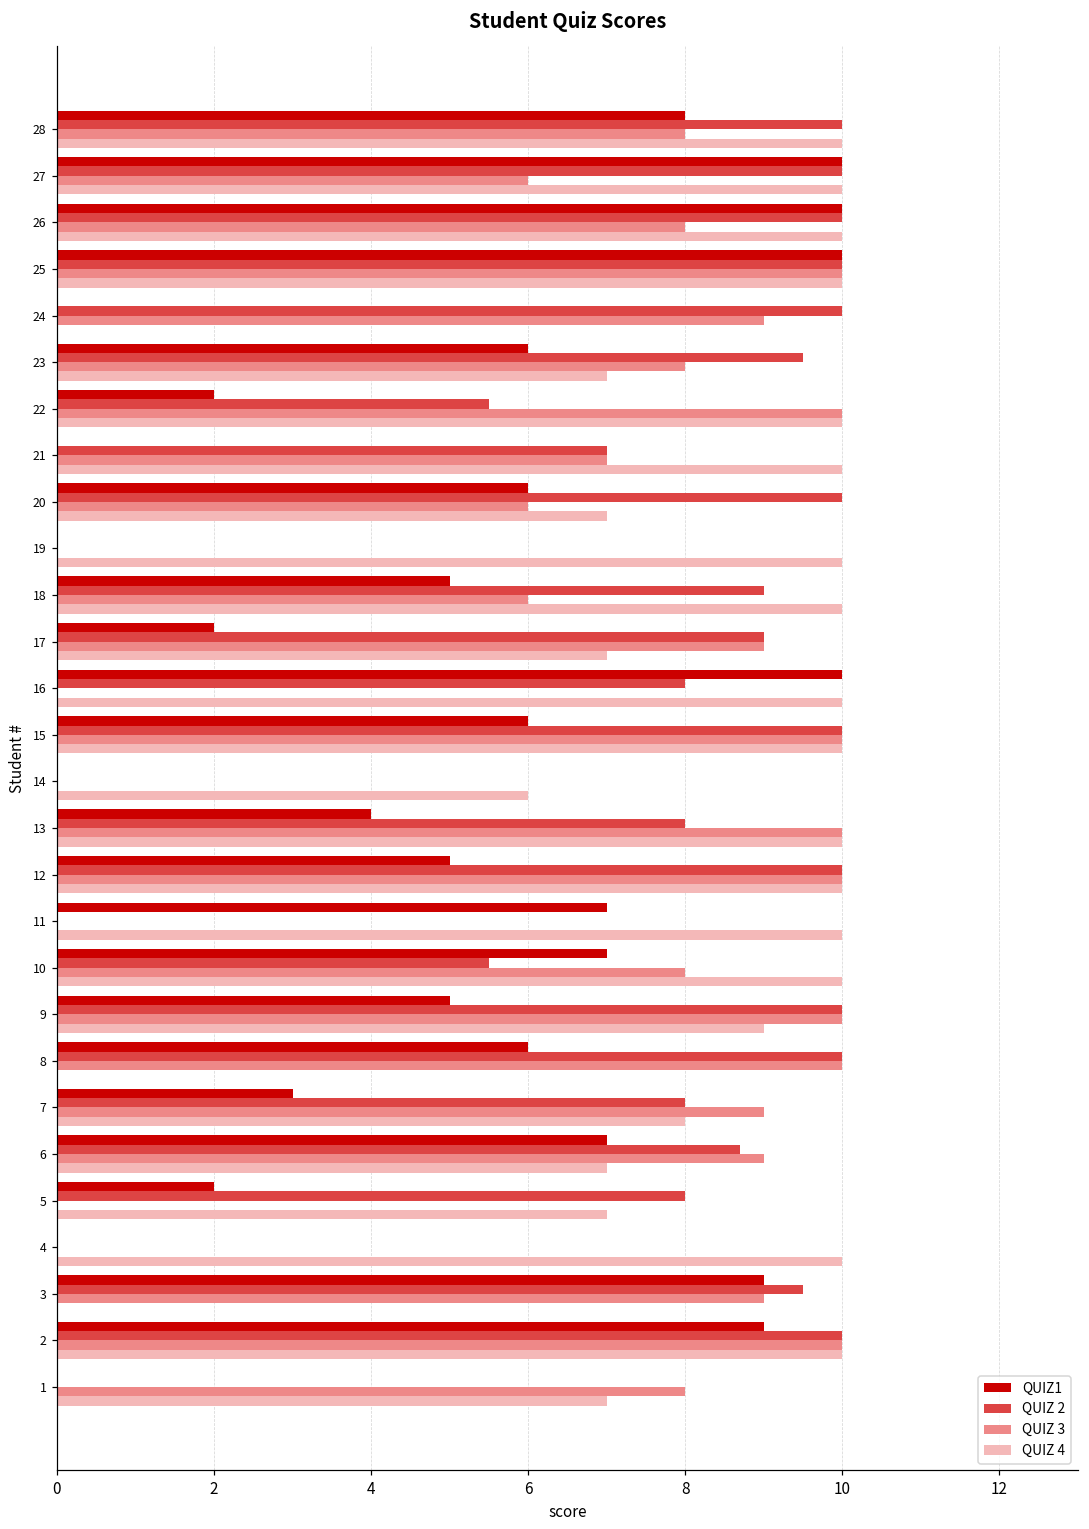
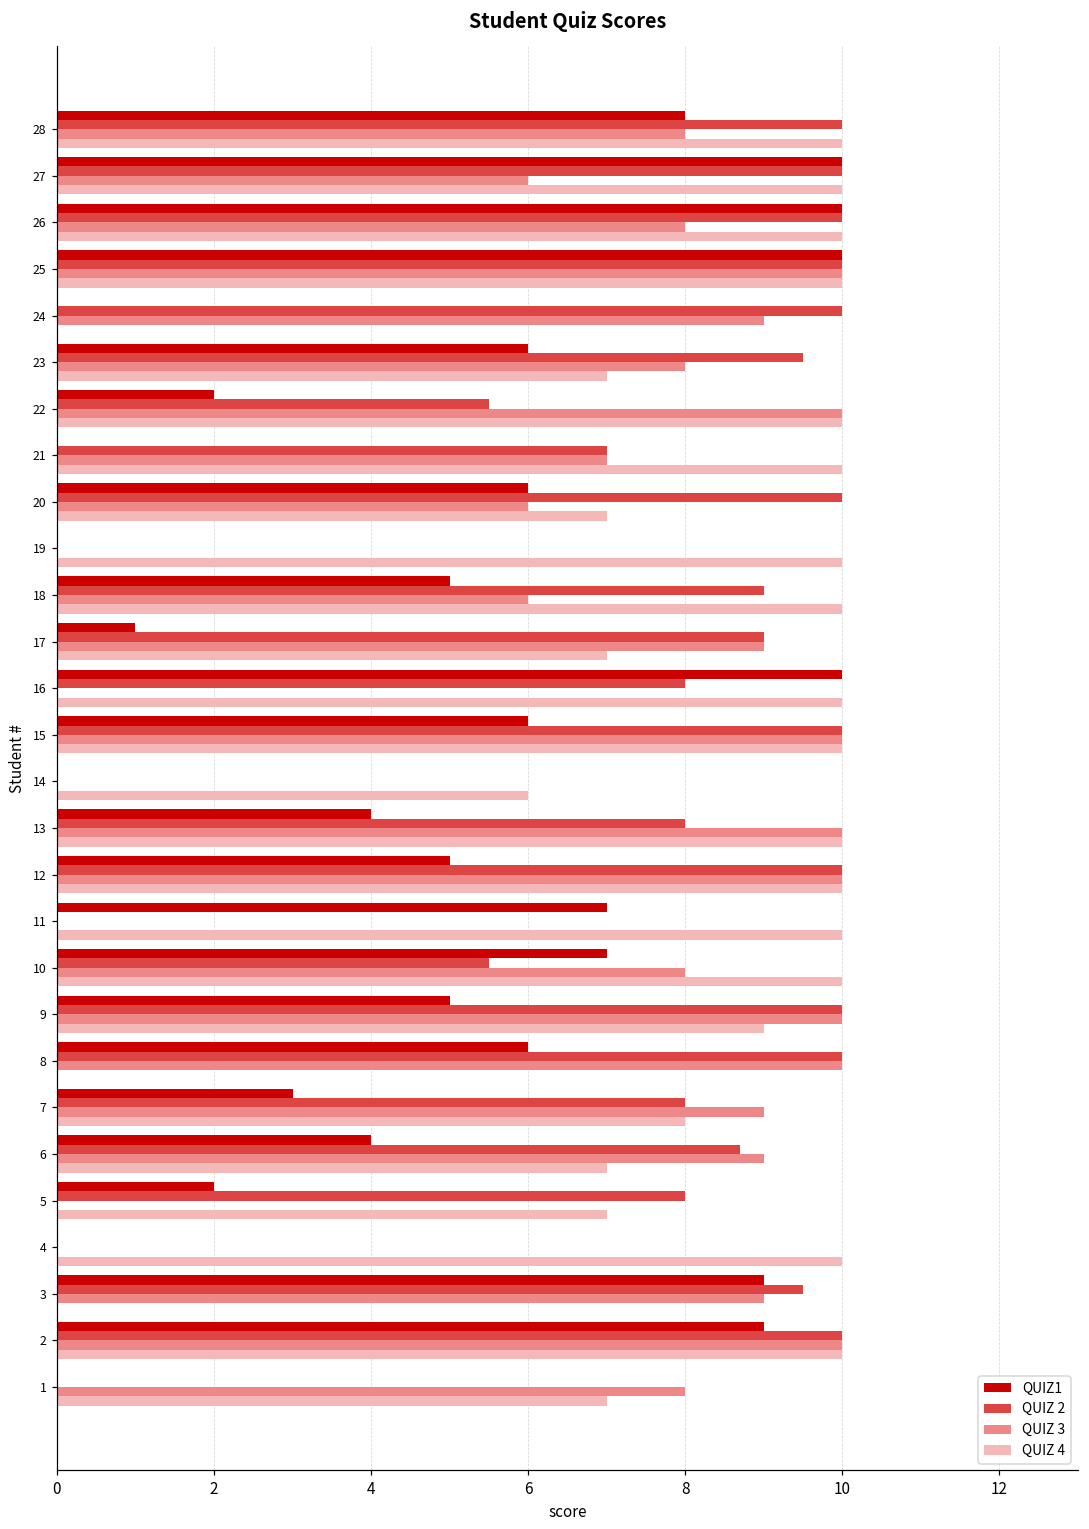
QUIZ1, 17: 2 -> 1
QUIZ1, 6: 7 -> 4
